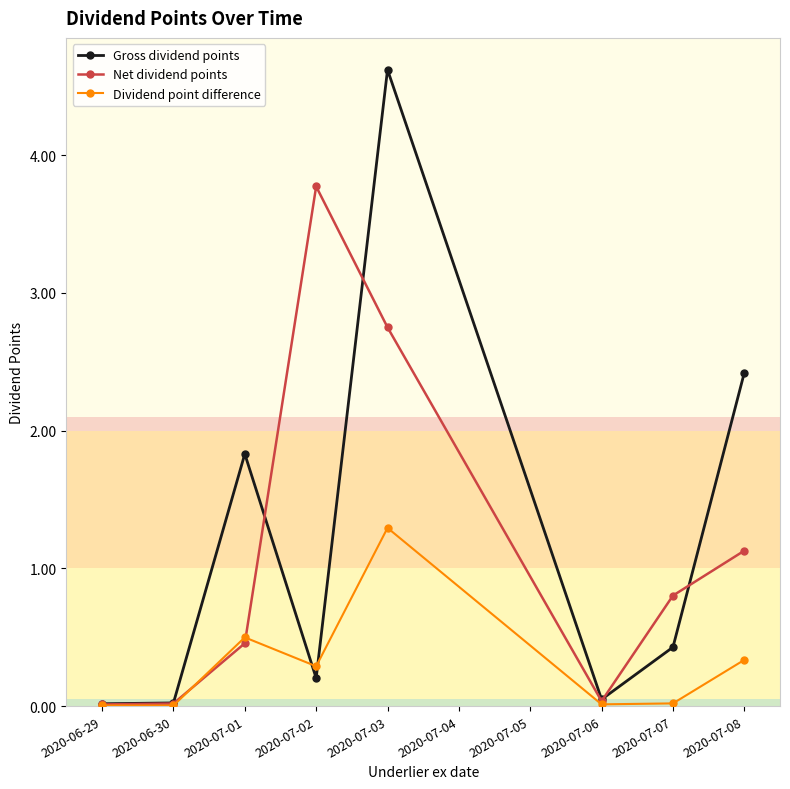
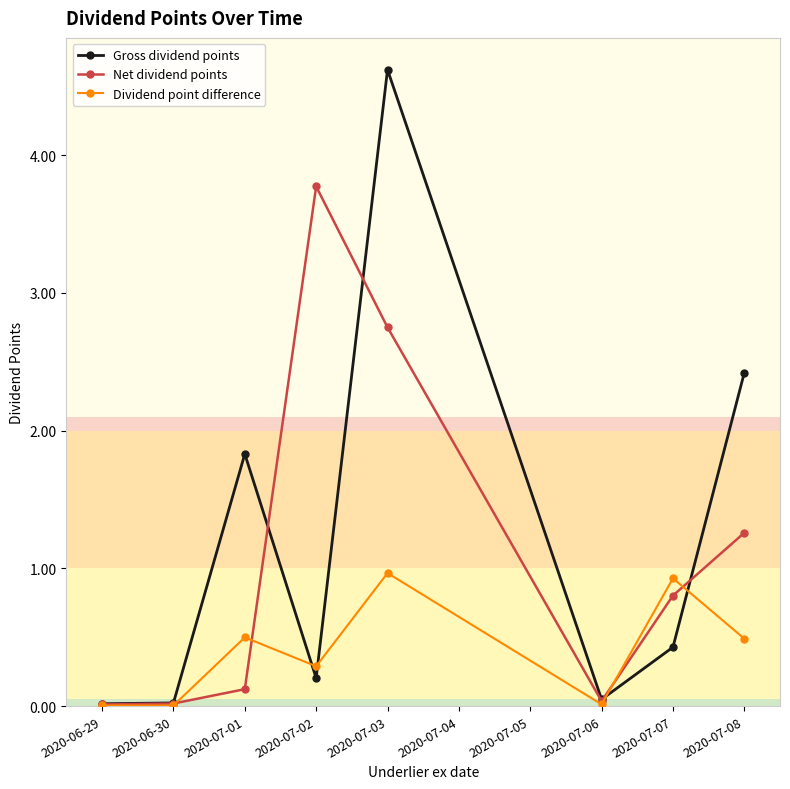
Net dividend points, 2020-07-01: 0.46 -> 0.12
Dividend point difference, 2020-07-03: 1.29 -> 0.97
Dividend point difference, 2020-07-07: 0.02 -> 0.93
Net dividend points, 2020-07-08: 1.13 -> 1.26
Dividend point difference, 2020-07-08: 0.34 -> 0.49
